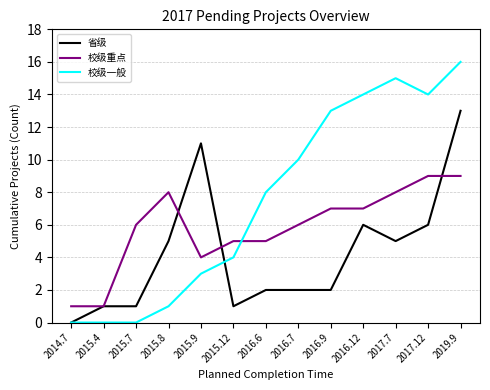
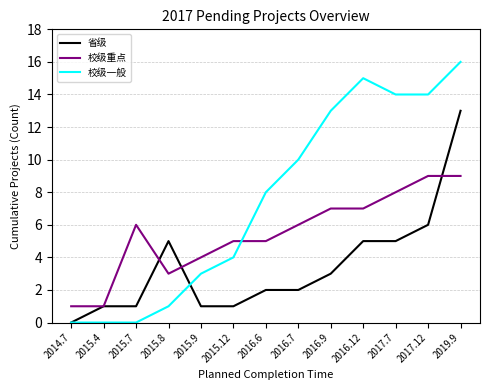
校级重点, 2015.8: 8 -> 3
省级, 2015.9: 11 -> 1
省级, 2016.9: 2 -> 3
省级, 2016.12: 6 -> 5
校级一般, 2016.12: 14 -> 15
校级一般, 2017.7: 15 -> 14
